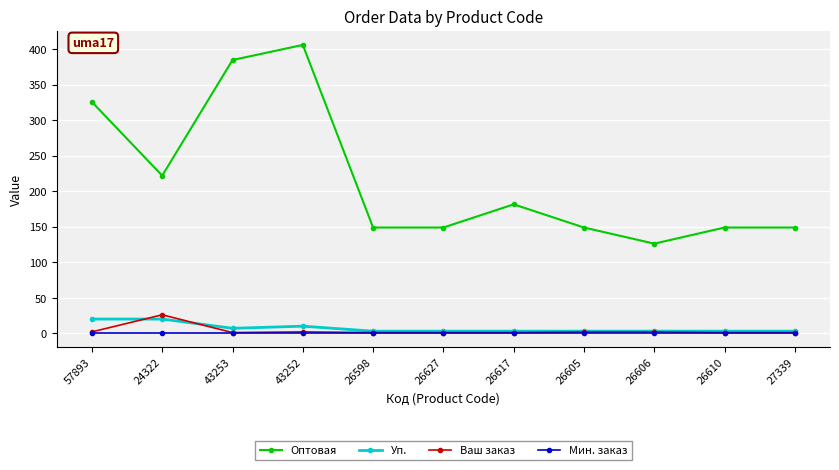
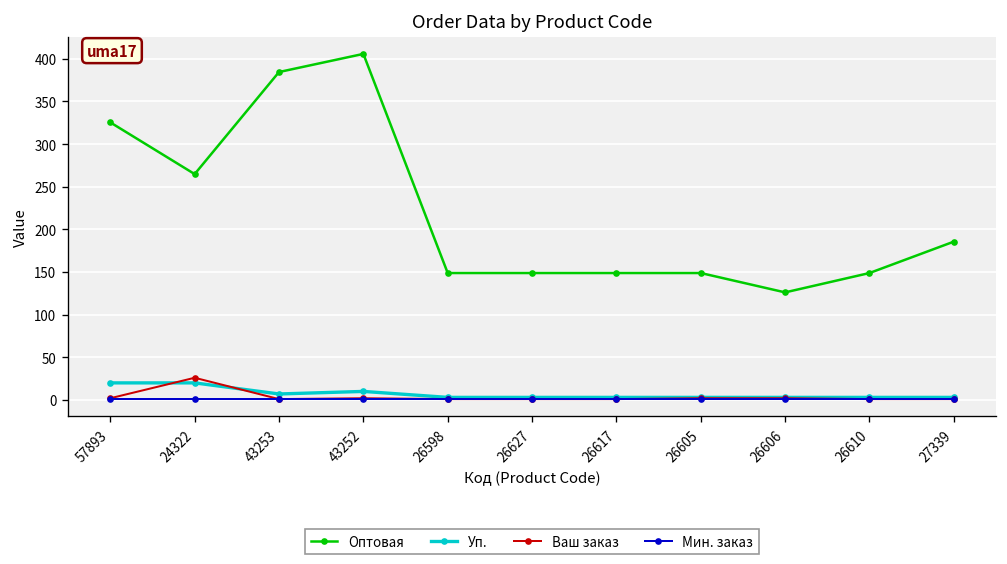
Оптовая, 24322: 220 -> 260
Оптовая, 26617: 180 -> 150
Оптовая, 27339: 150 -> 190
